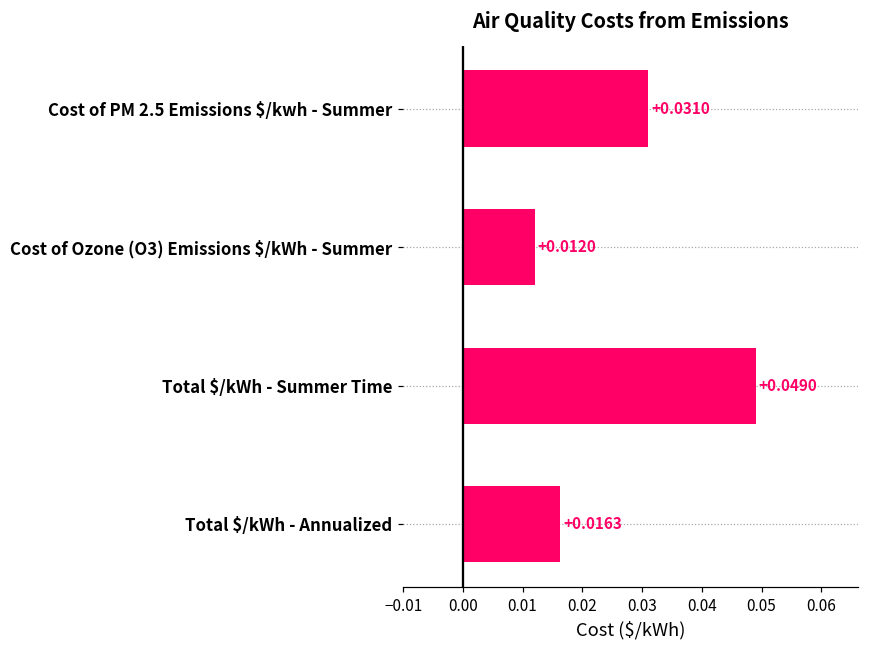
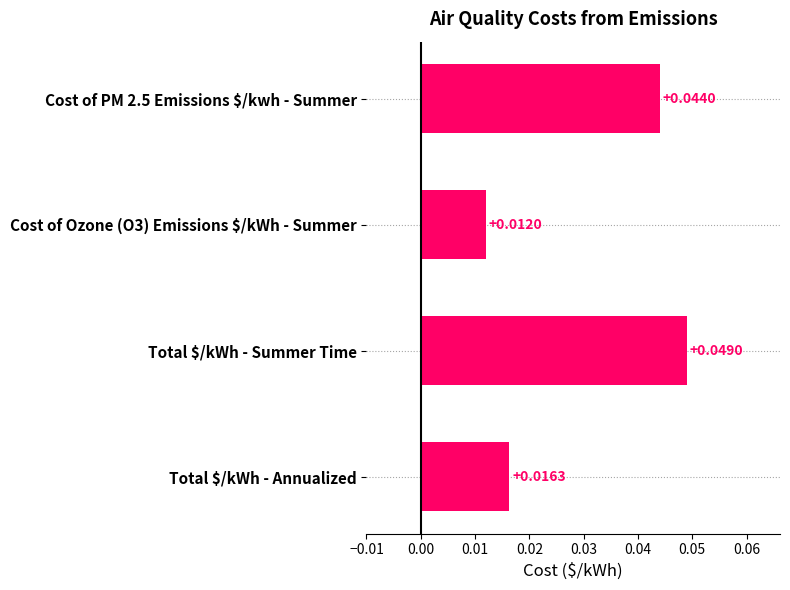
Cost of PM 2.5 Emissions $/kwh - Summer: +0.0310 -> +0.0440
